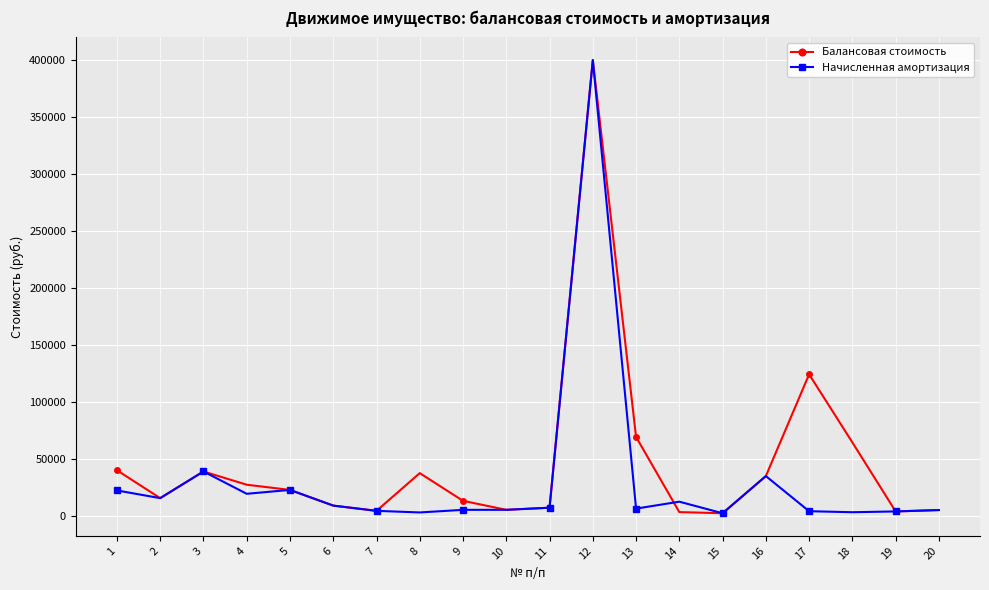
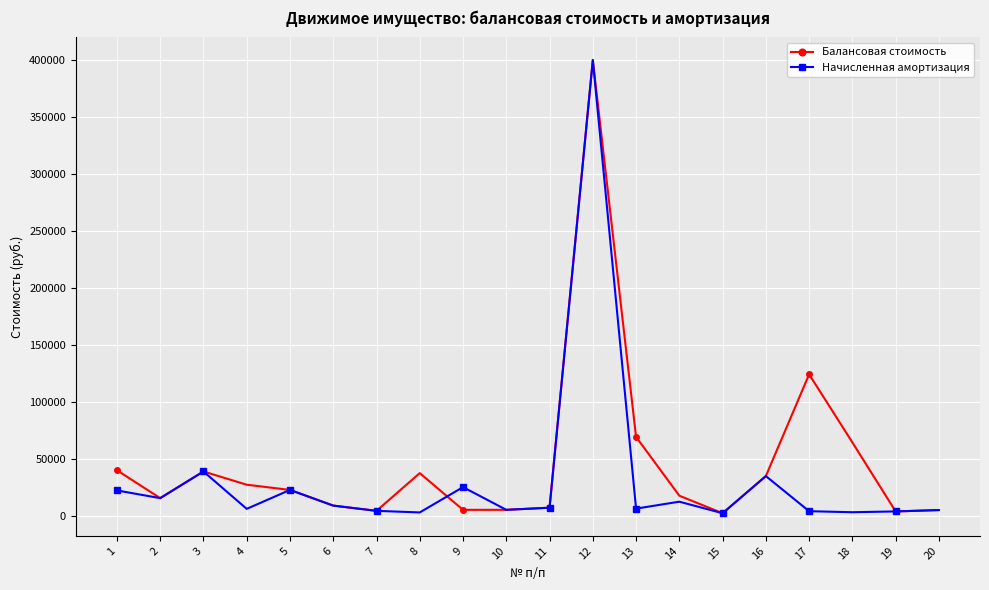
Начисленная амортизация, 4: 19000 -> 6000
Балансовая стоимость, 9: 13000 -> 5000
Начисленная амортизация, 9: 5000 -> 25000
Балансовая стоимость, 14: 3000 -> 18000
